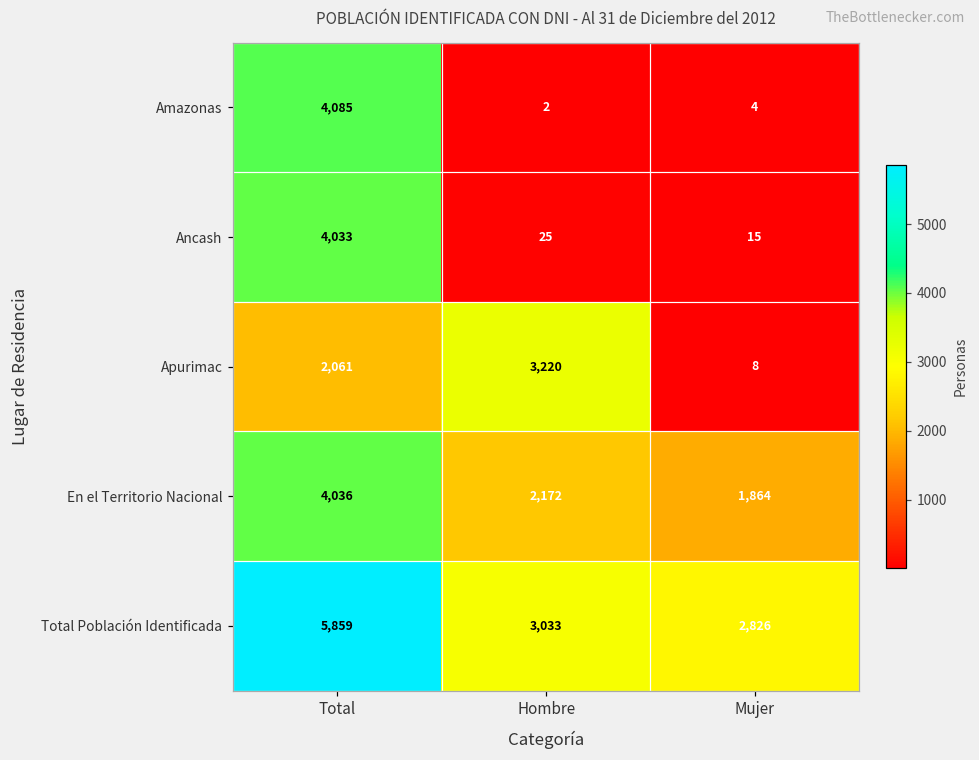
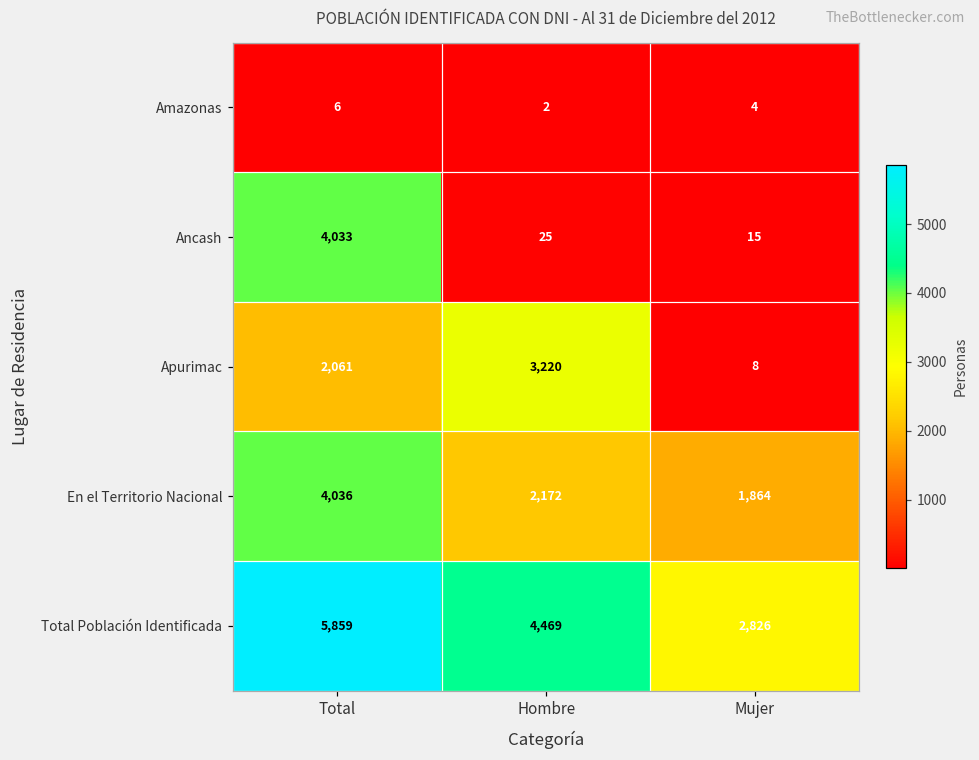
Amazonas, Total: 4,085 -> 6
Total Población Identificada, Hombre: 3,033 -> 4,469
